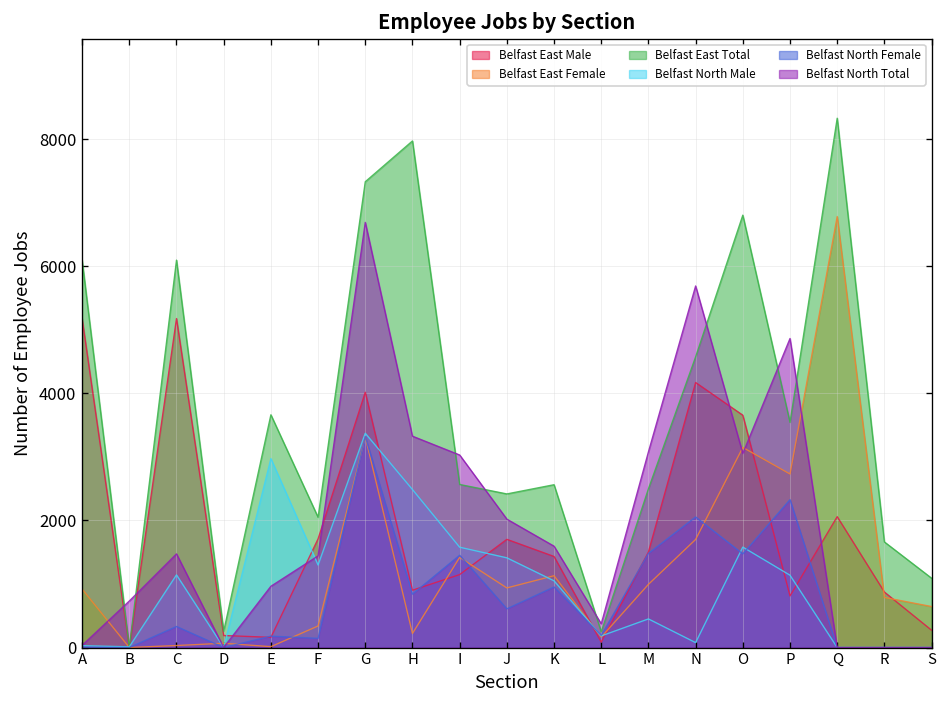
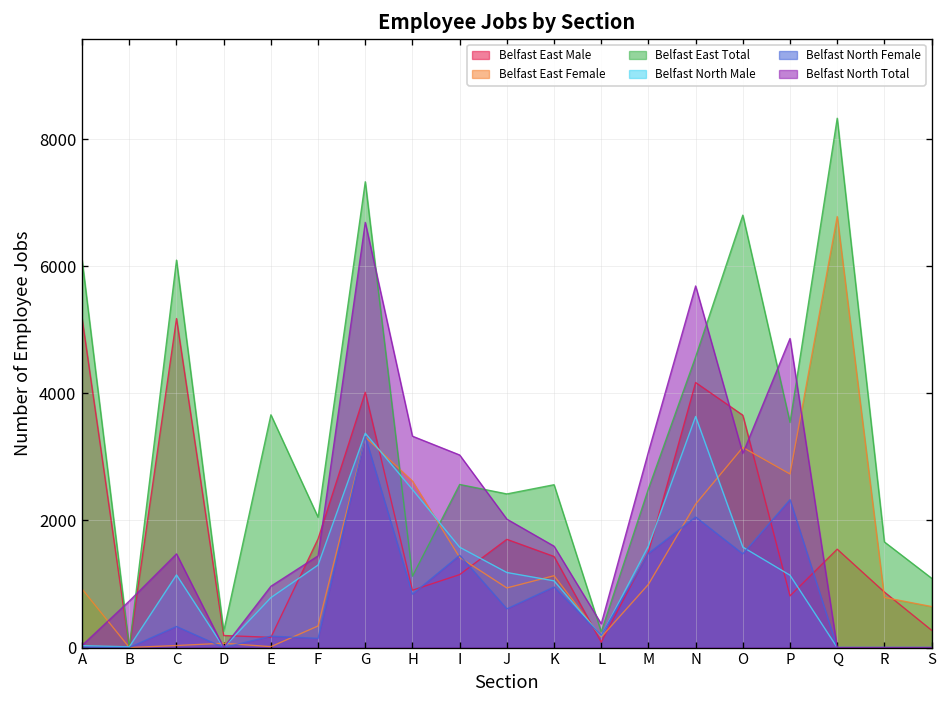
Belfast North Male, E: 3000 -> 800
Belfast East Female, H: 200 -> 2600
Belfast East Total, H: 8000 -> 1100
Belfast North Male, J: 1400 -> 1200
Belfast North Male, M: 500 -> 1600
Belfast East Female, N: 1700 -> 2300
Belfast North Male, N: 100 -> 3600
Belfast East Male, Q: 2100 -> 1500
